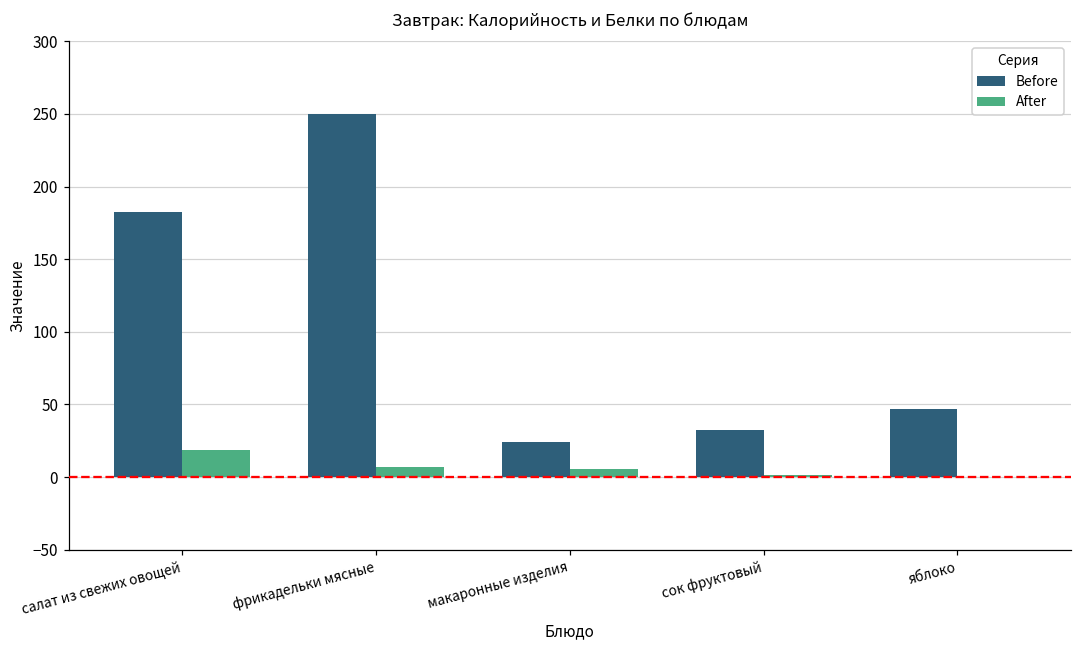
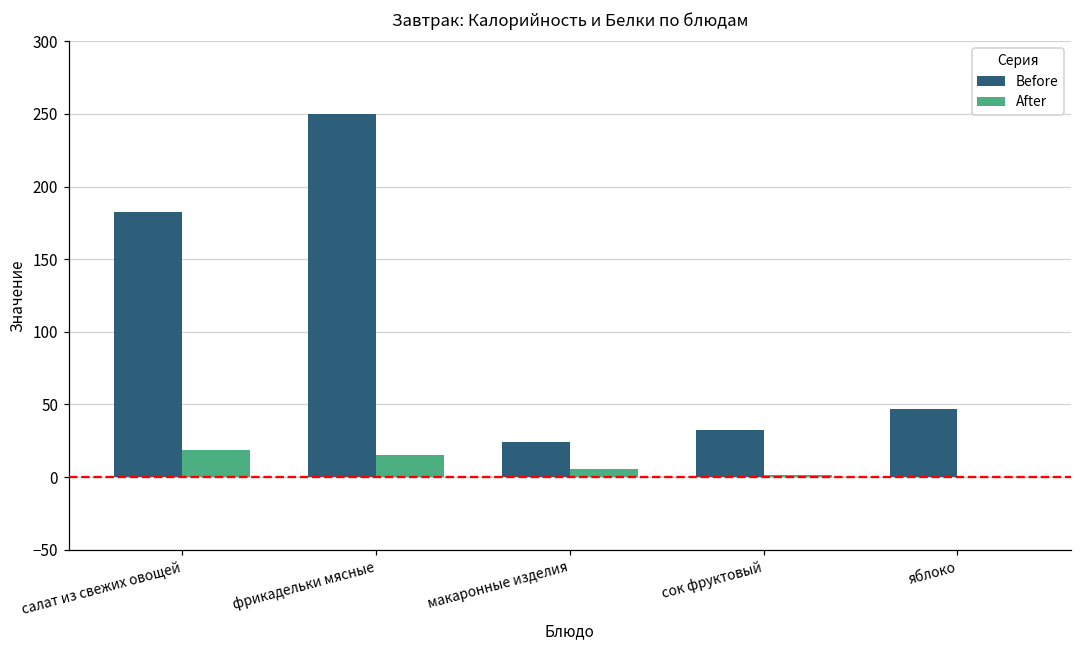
After, фрикадельки мясные: 7 -> 15
